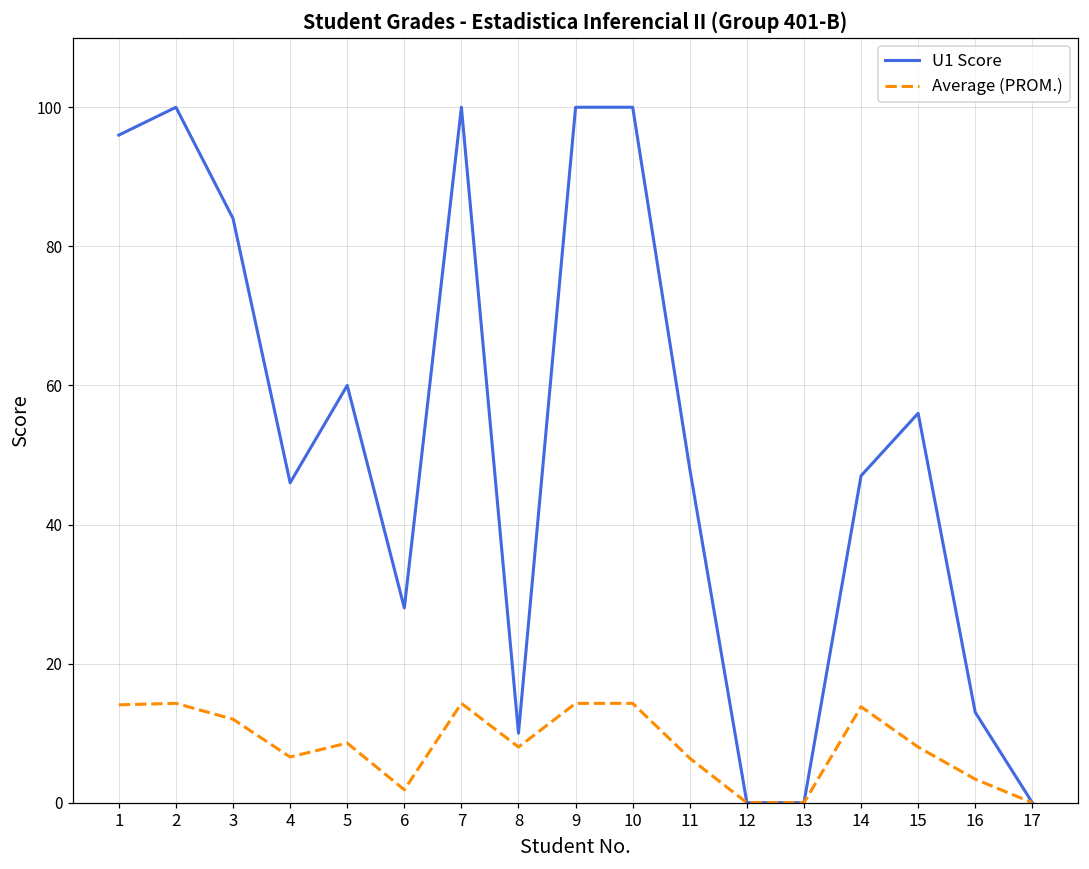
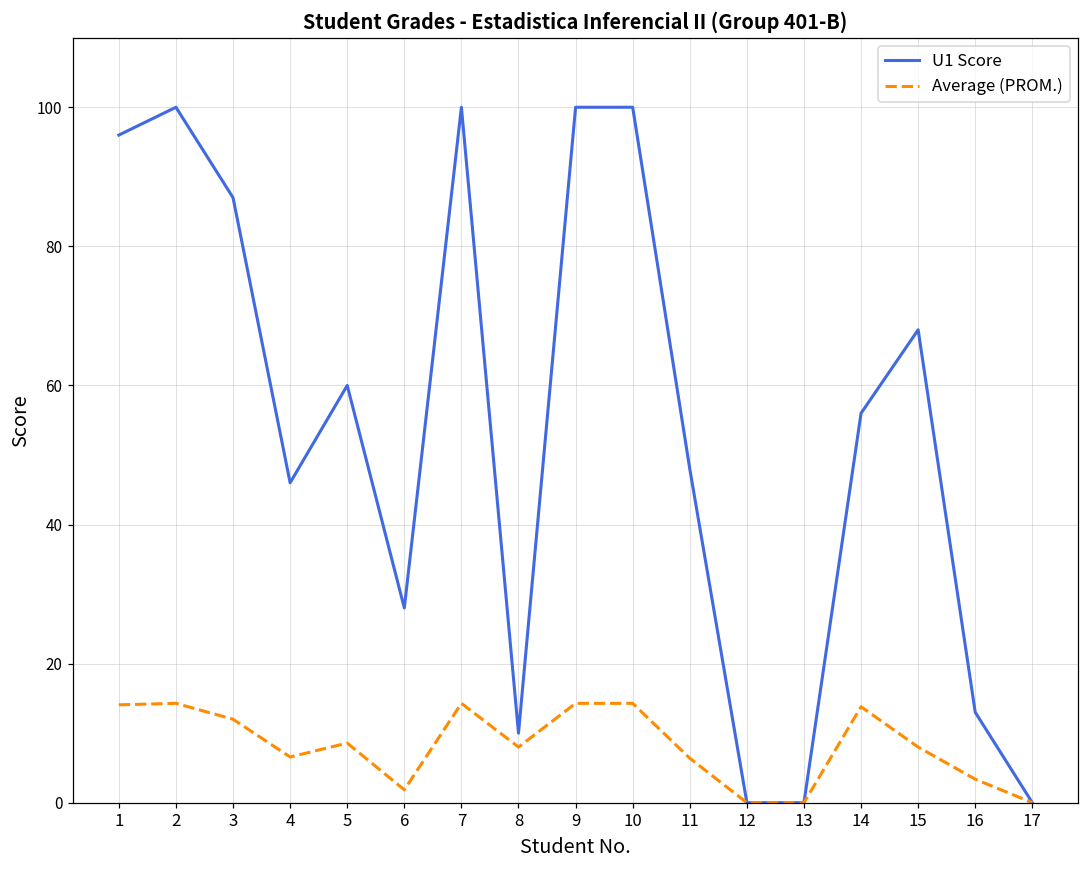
U1 Score, 3: 84 -> 87
U1 Score, 14: 47 -> 56
U1 Score, 15: 56 -> 68
